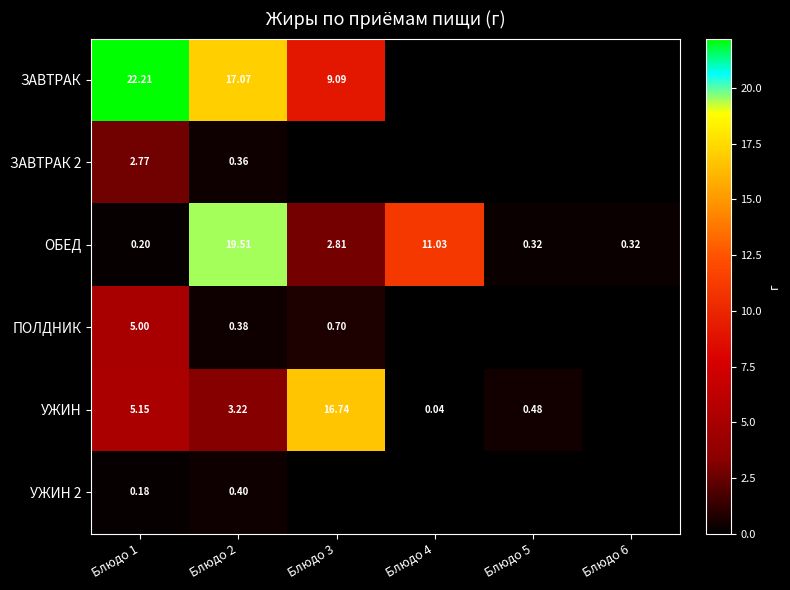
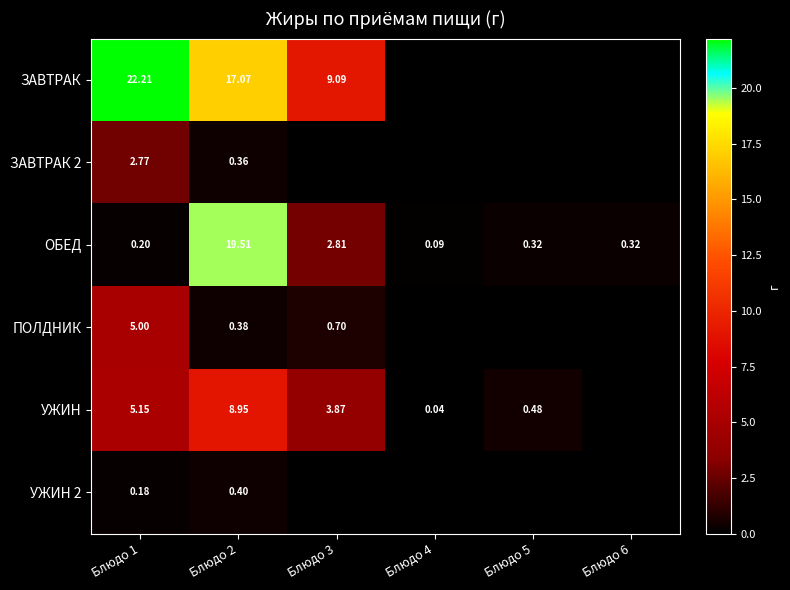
ОБЕД, Блюдо 4: 11.03 -> 0.09
УЖИН, Блюдо 2: 3.22 -> 8.95
УЖИН, Блюдо 3: 16.74 -> 3.87
